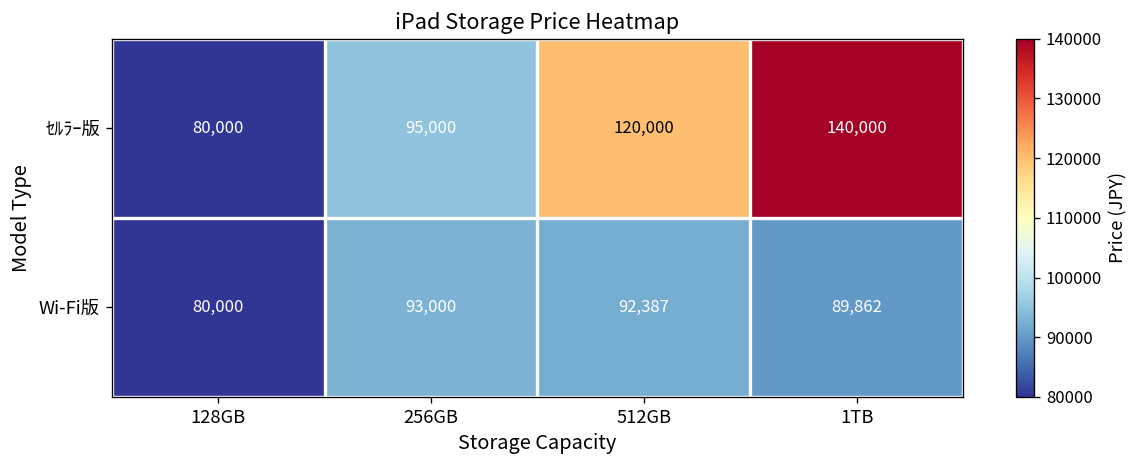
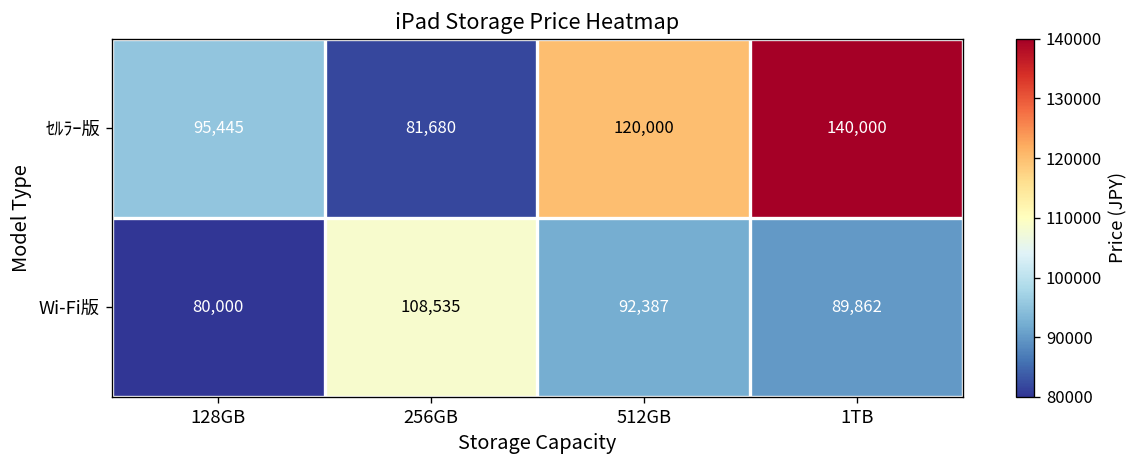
ｾﾙﾗｰ版, 128GB: 80,000 -> 95,445
ｾﾙﾗｰ版, 256GB: 95,000 -> 81,680
Wi-Fi版, 256GB: 93,000 -> 108,535
